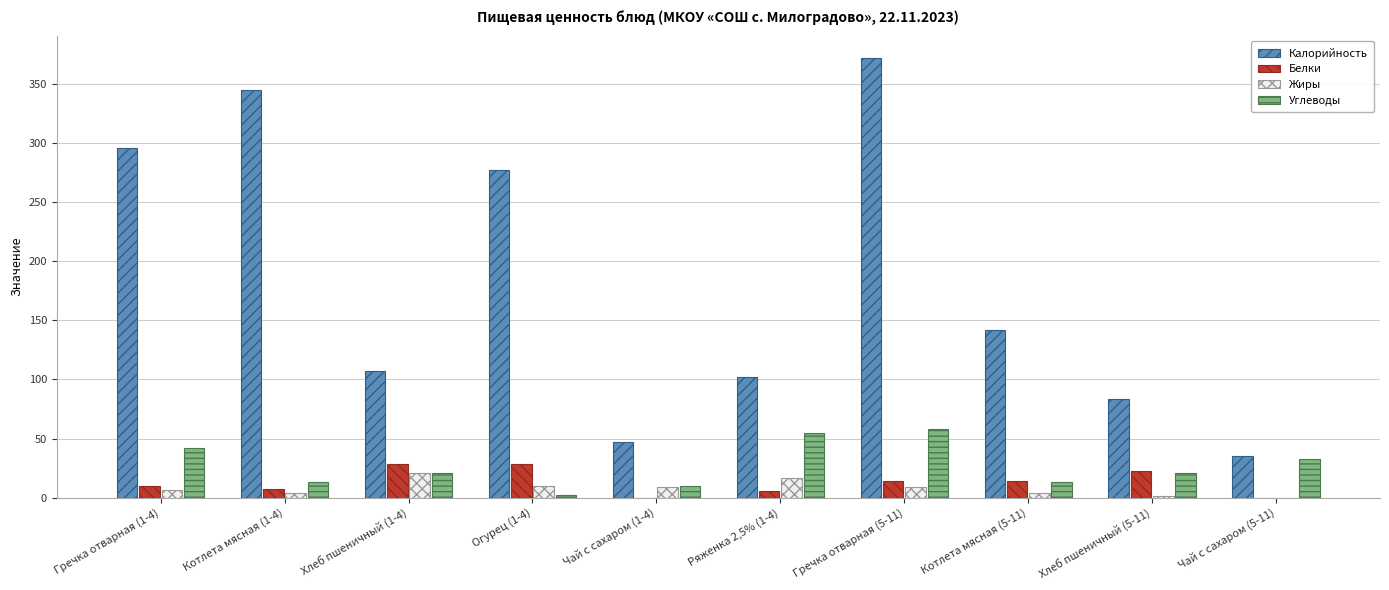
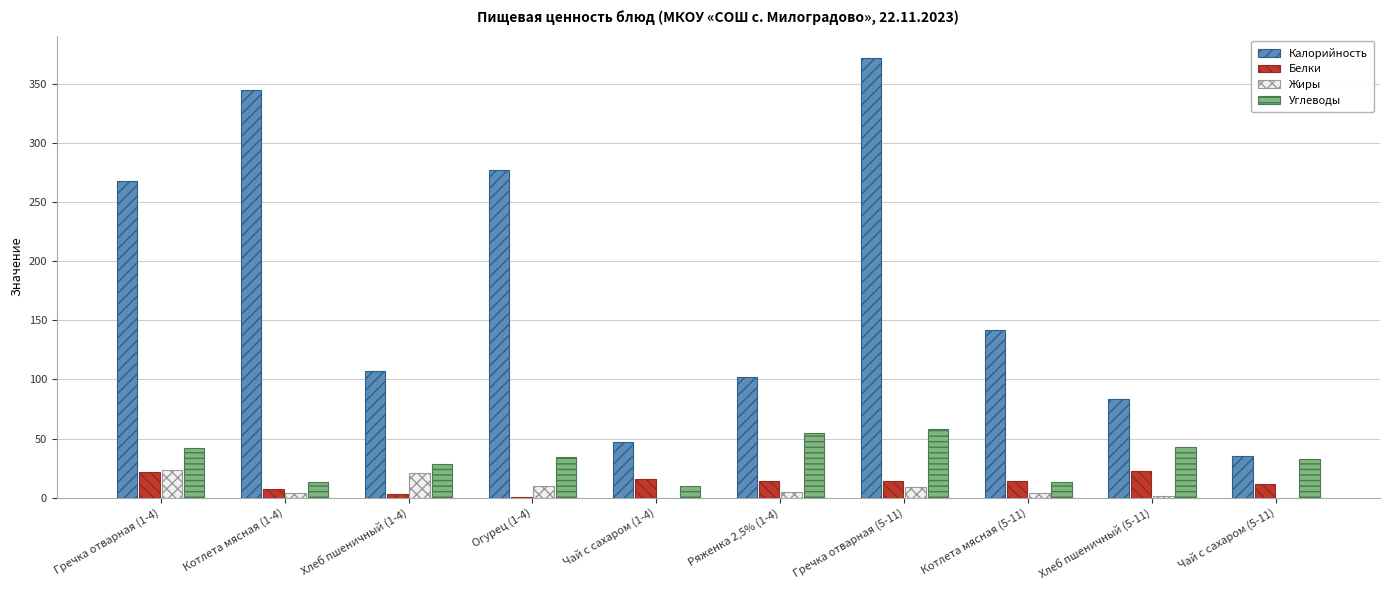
Калорийность, Гречка отварная (1-4): 296 -> 268
Белки, Гречка отварная (1-4): 10 -> 22
Жиры, Гречка отварная (1-4): 6 -> 23
Белки, Хлеб пшеничный (1-4): 28 -> 3
Углеводы, Хлеб пшеничный (1-4): 21 -> 29
Белки, Огурец (1-4): 29 -> 1
Углеводы, Огурец (1-4): 3 -> 35
Белки, Чай с сахаром (1-4): 0 -> 16
Жиры, Чай с сахаром (1-4): 9 -> 0
Белки, Ряженка 2,5% (1-4): 6 -> 14
Жиры, Ряженка 2,5% (1-4): 17 -> 5
Углеводы, Хлеб пшеничный (5-11): 21 -> 43
Белки, Чай с сахаром (5-11): 0 -> 12
